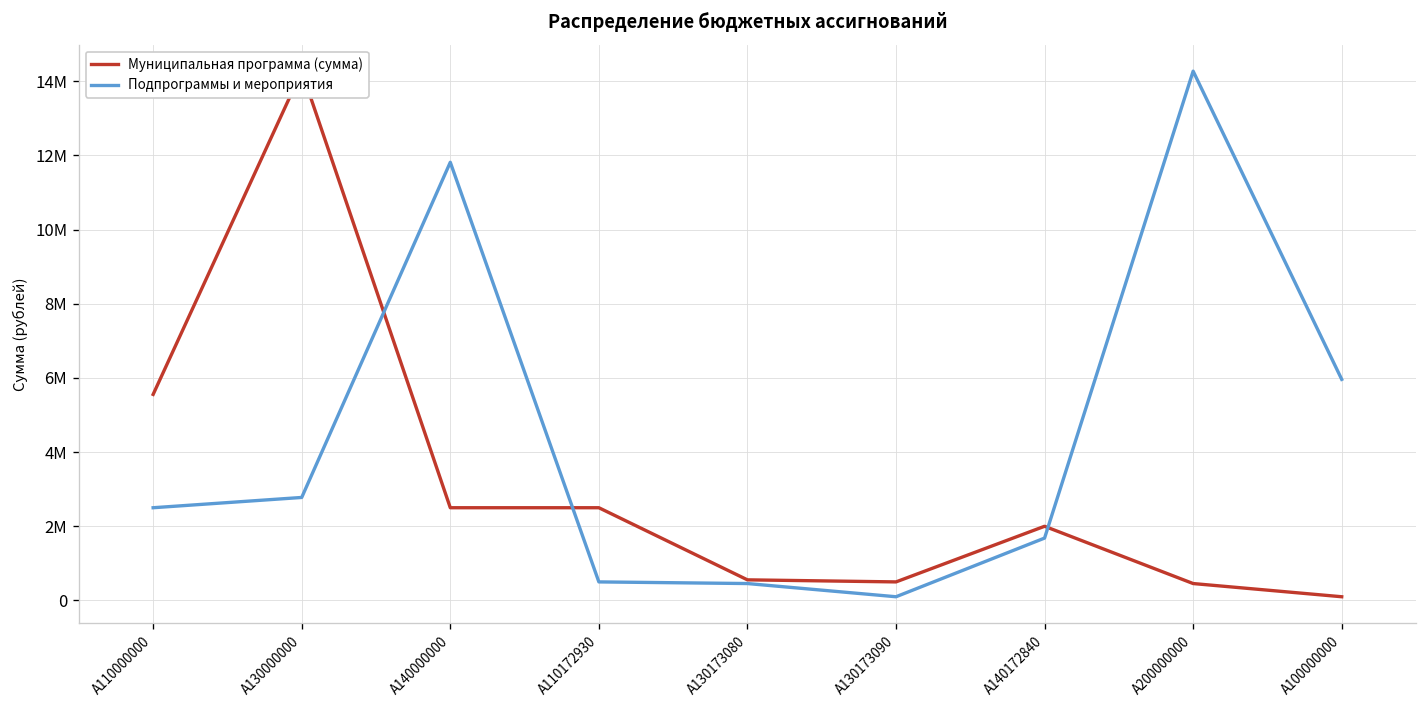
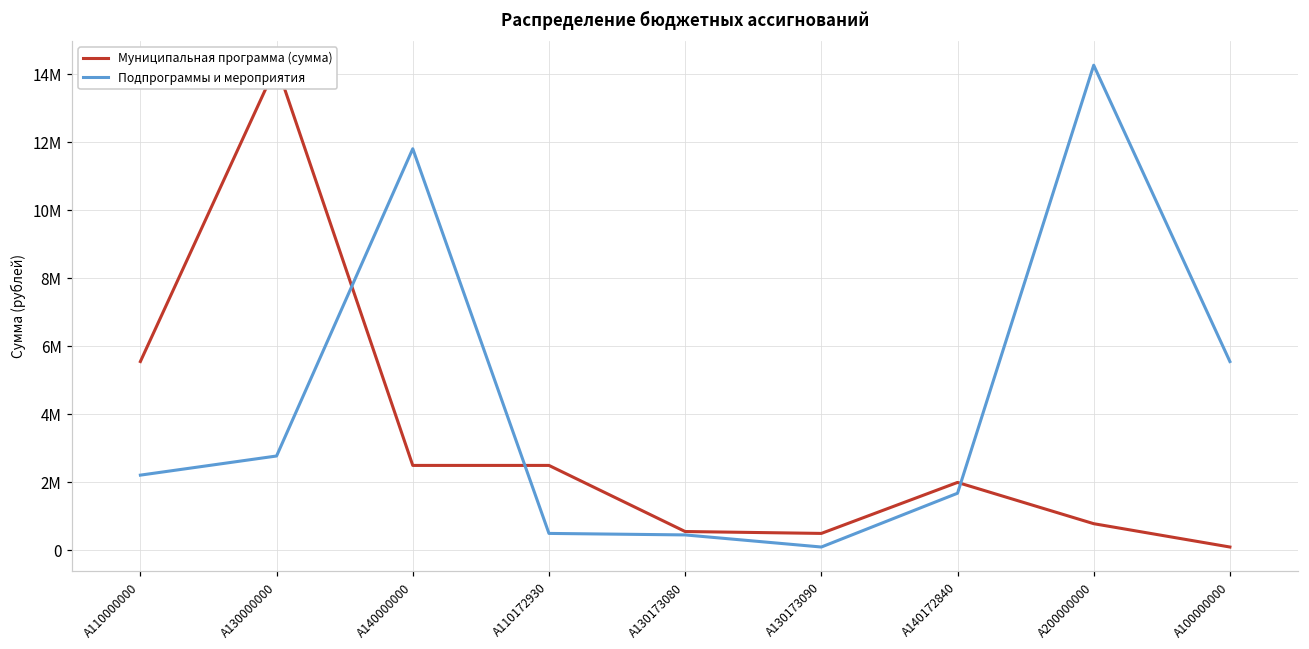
Подпрограммы и мероприятия, A110000000: 2500000 -> 2200000
Муниципальная программа (сумма), A200000000: 500000 -> 800000
Подпрограммы и мероприятия, A100000000: 6000000 -> 5600000
